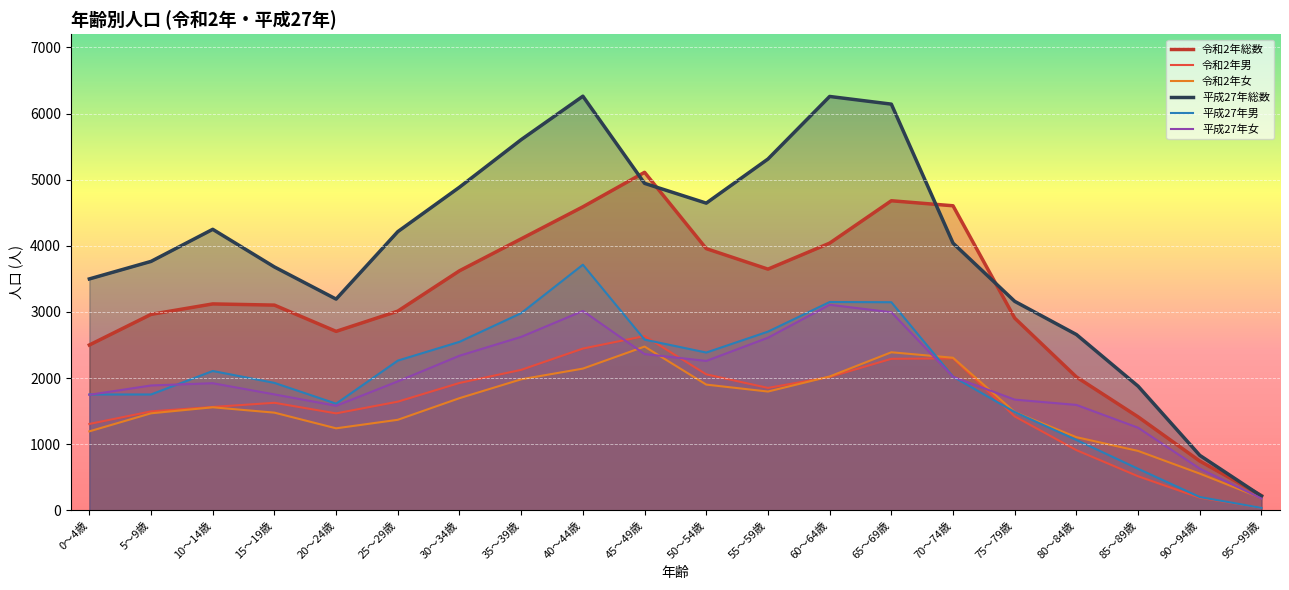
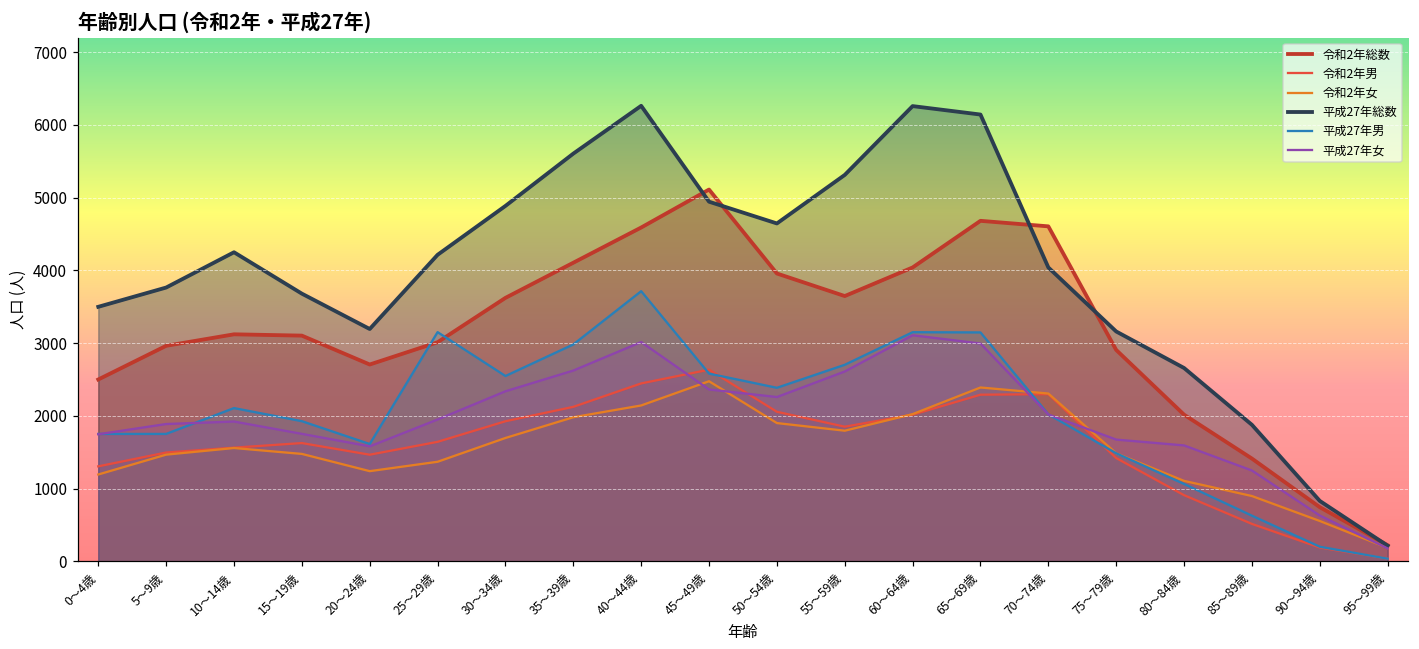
平成27年男, 25～29歳: 2300 -> 3200
